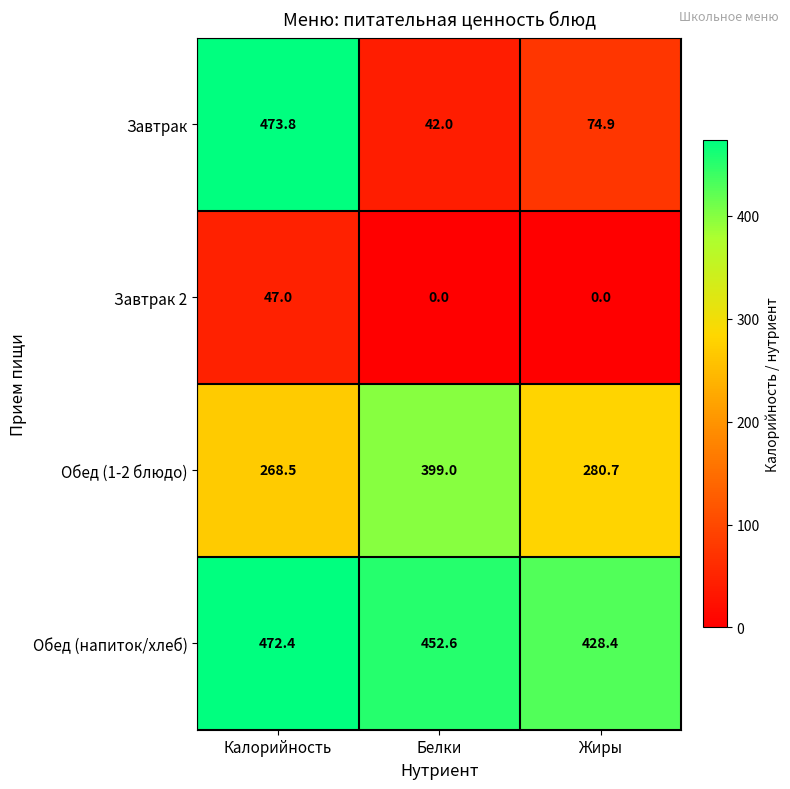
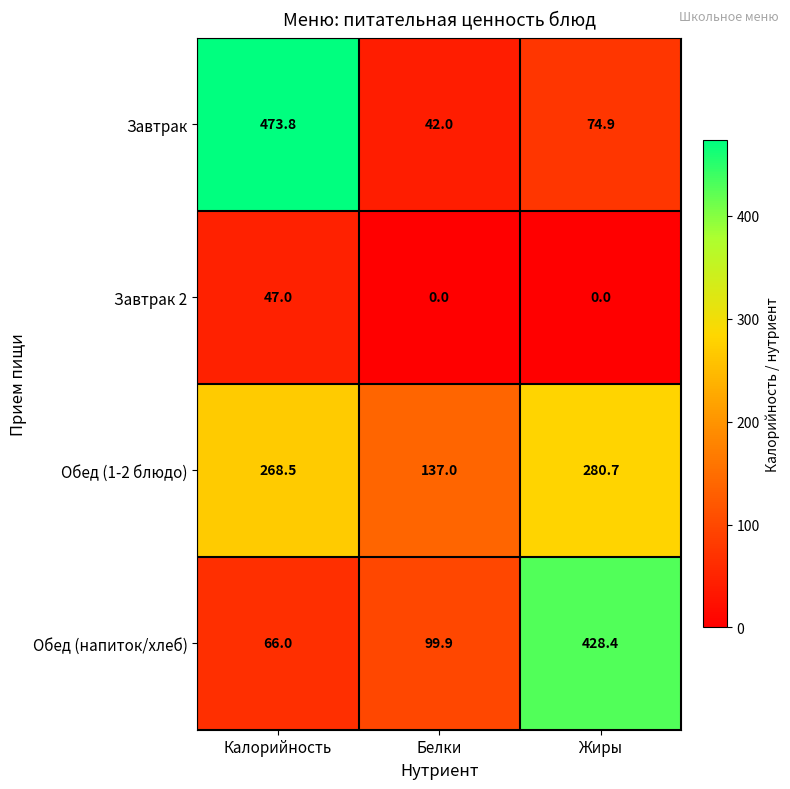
Обед (1-2 блюдо), Белки: 399.0 -> 137.0
Обед (напиток/хлеб), Калорийность: 472.4 -> 66.0
Обед (напиток/хлеб), Белки: 452.6 -> 99.9
